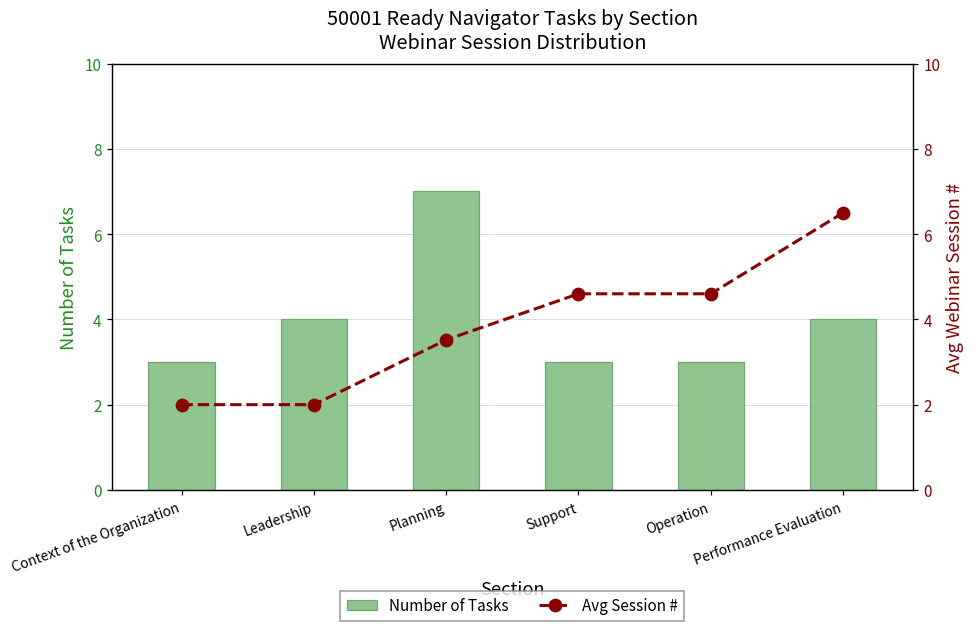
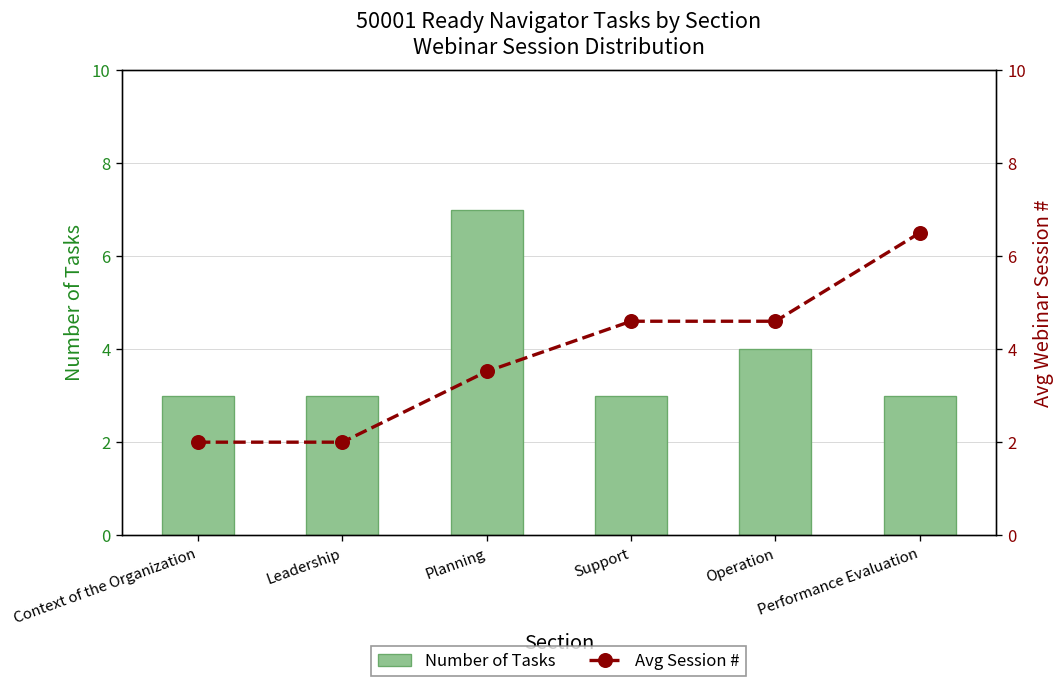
Number of Tasks, Leadership: 4 -> 3
Number of Tasks, Operation: 3 -> 4
Number of Tasks, Performance Evaluation: 4 -> 3
